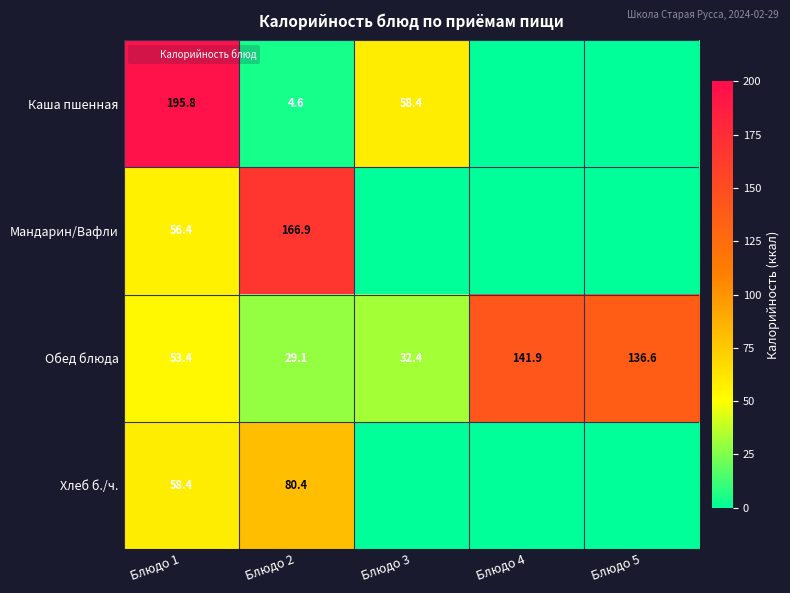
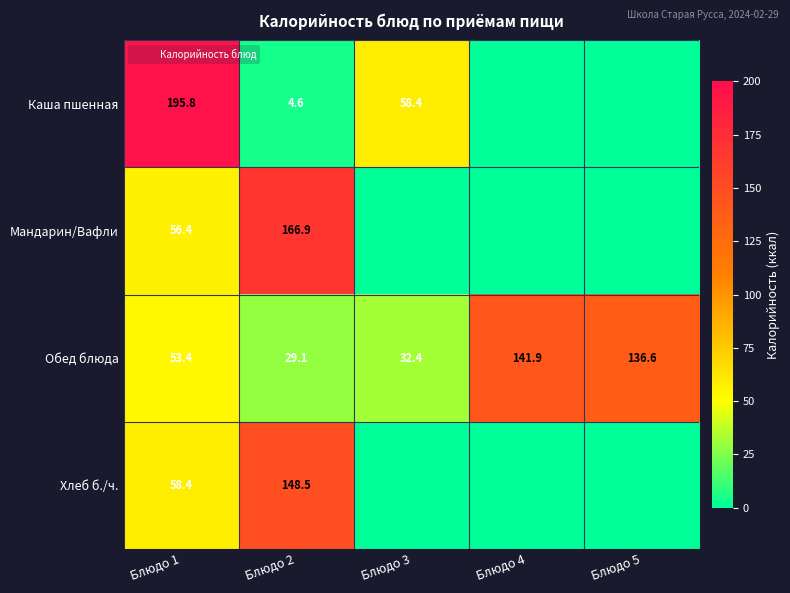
Хлеб б./ч., Блюдо 2: 80.4 -> 148.5
